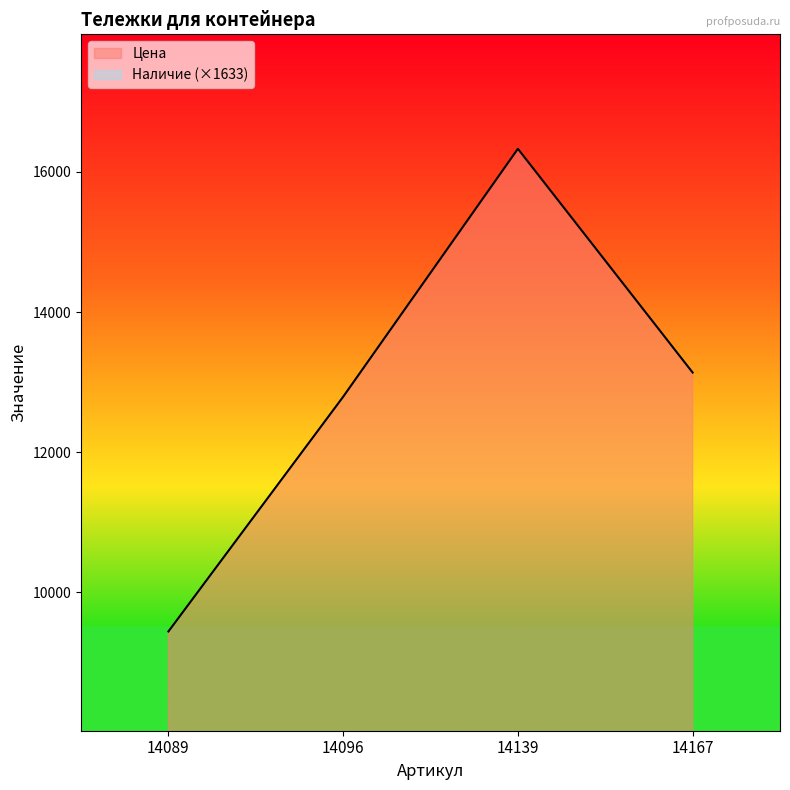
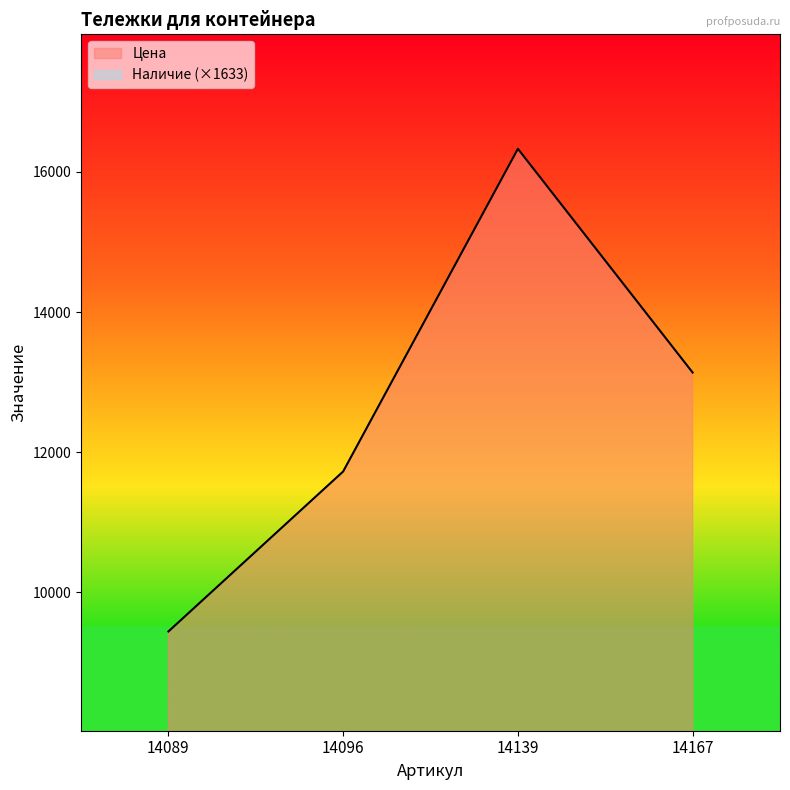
Цена, 14096: 12800 -> 11700
